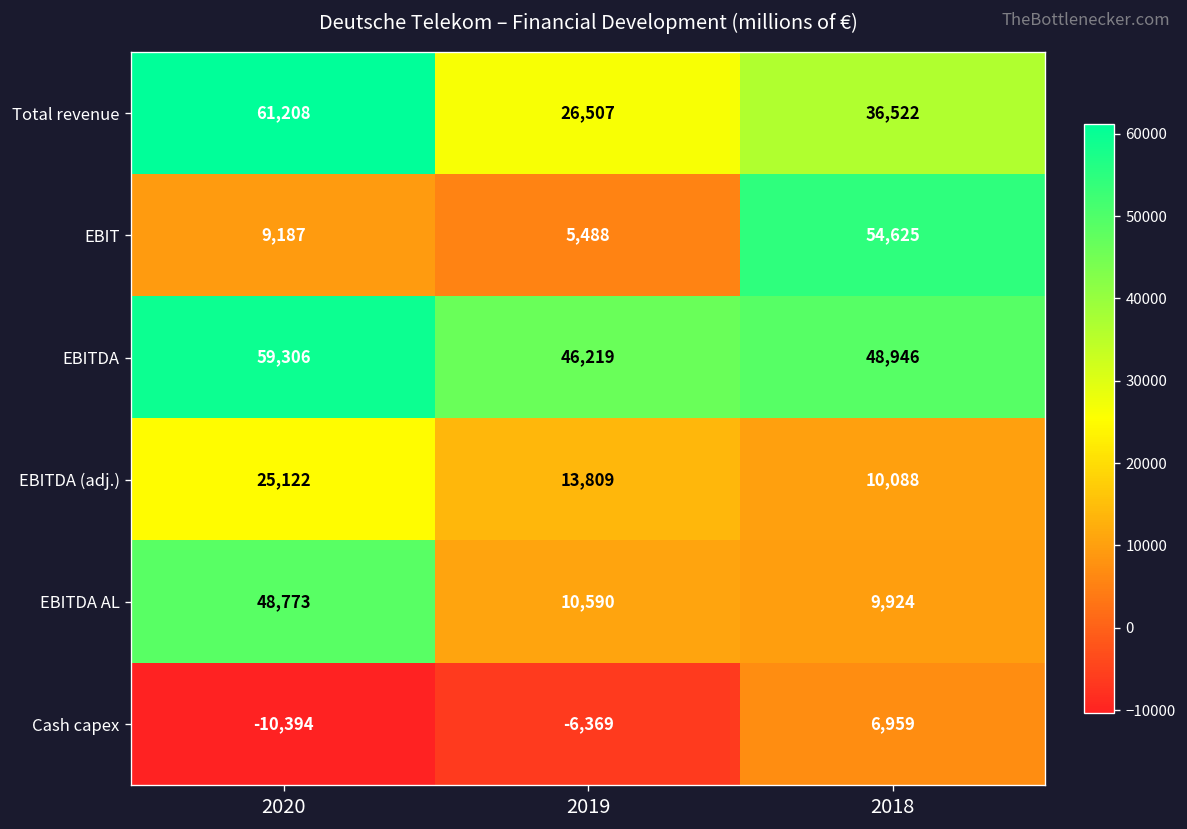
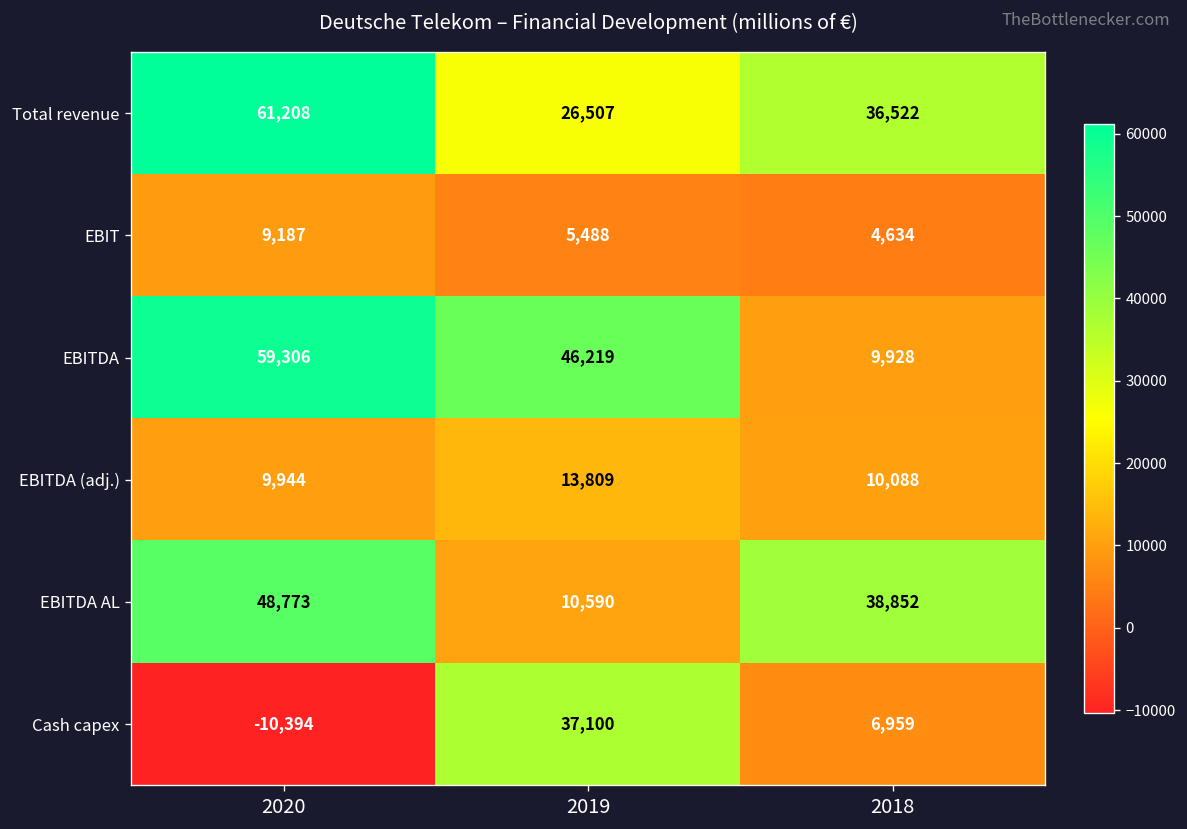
EBIT, 2018: 54,625 -> 4,634
EBITDA, 2018: 48,946 -> 9,928
EBITDA (adj.), 2020: 25,122 -> 9,944
EBITDA AL, 2018: 9,924 -> 38,852
Cash capex, 2019: -6,369 -> 37,100
